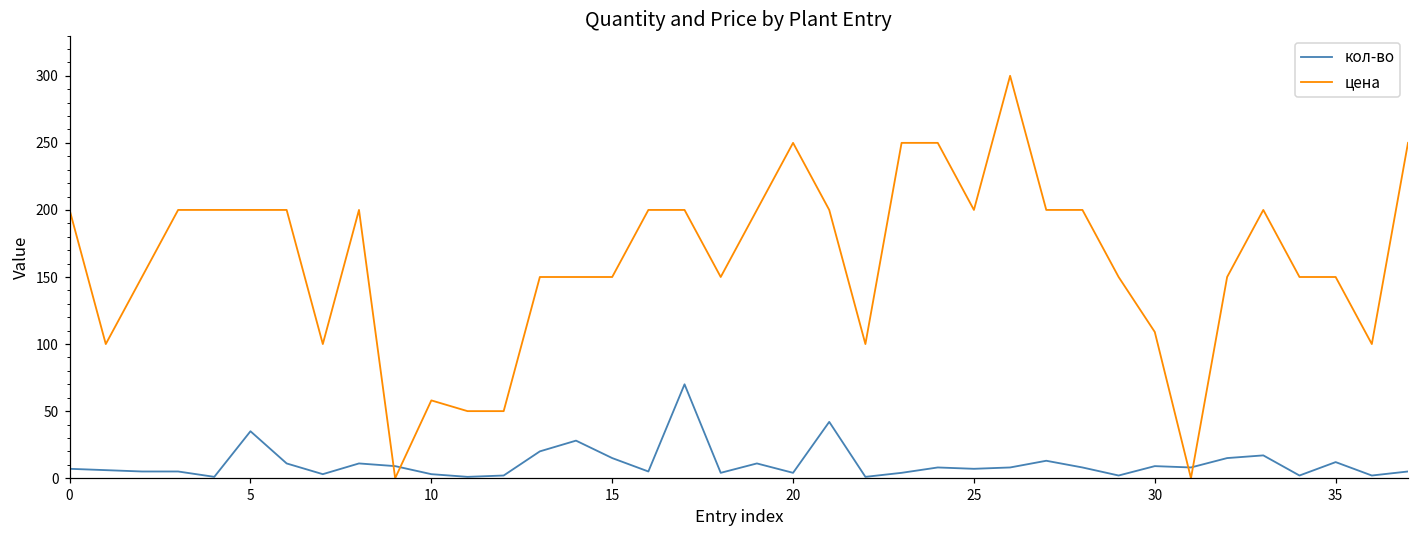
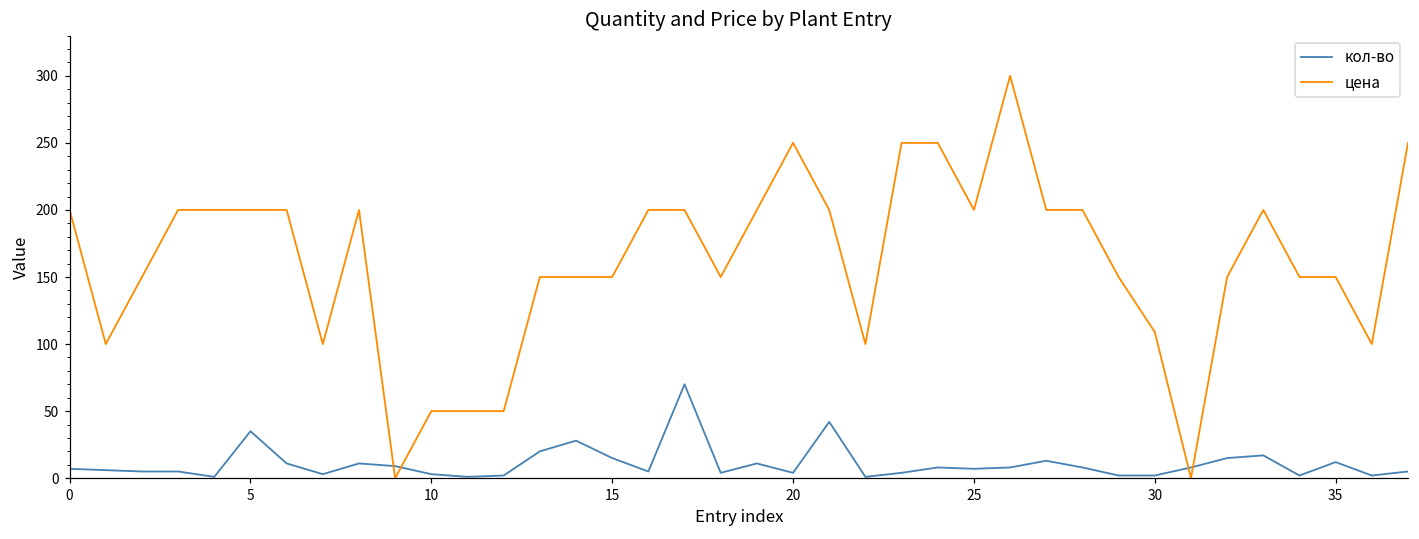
цена, 10: 58 -> 50
кол-во, 30: 9 -> 2
